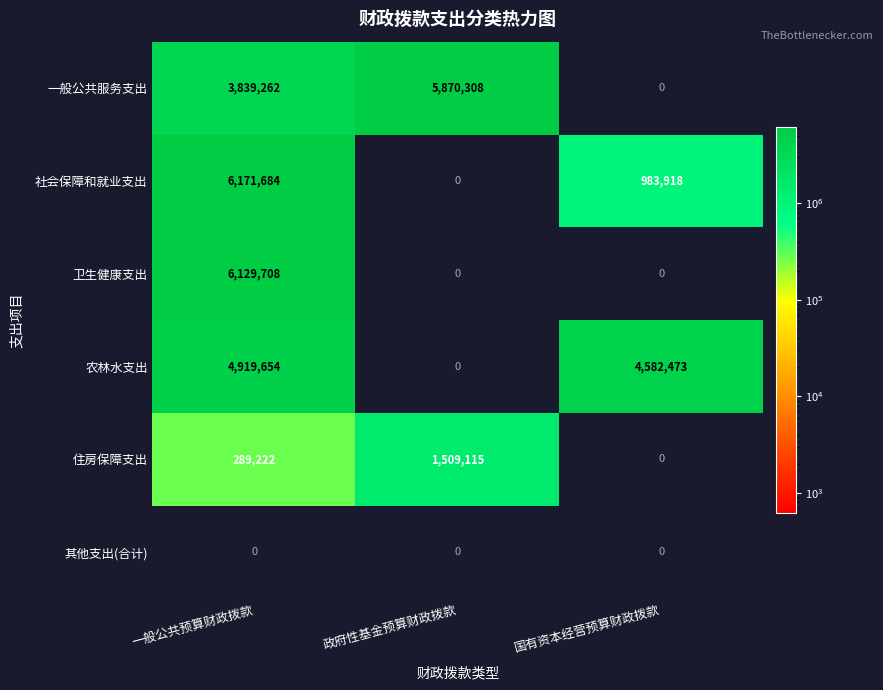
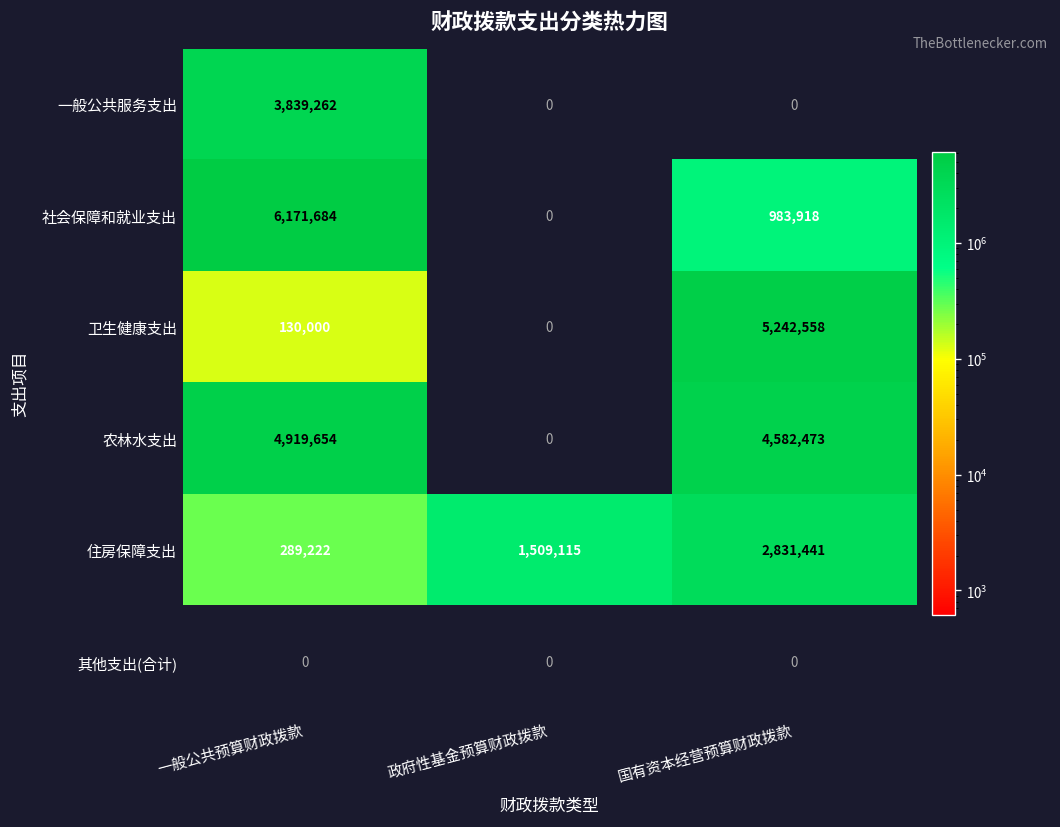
一般公共服务支出, 政府性基金预算财政拨款: 5,870,308 -> 0
卫生健康支出, 一般公共预算财政拨款: 6,129,708 -> 130,000
卫生健康支出, 国有资本经营预算财政拨款: 0 -> 5,242,558
住房保障支出, 国有资本经营预算财政拨款: 0 -> 2,831,441
